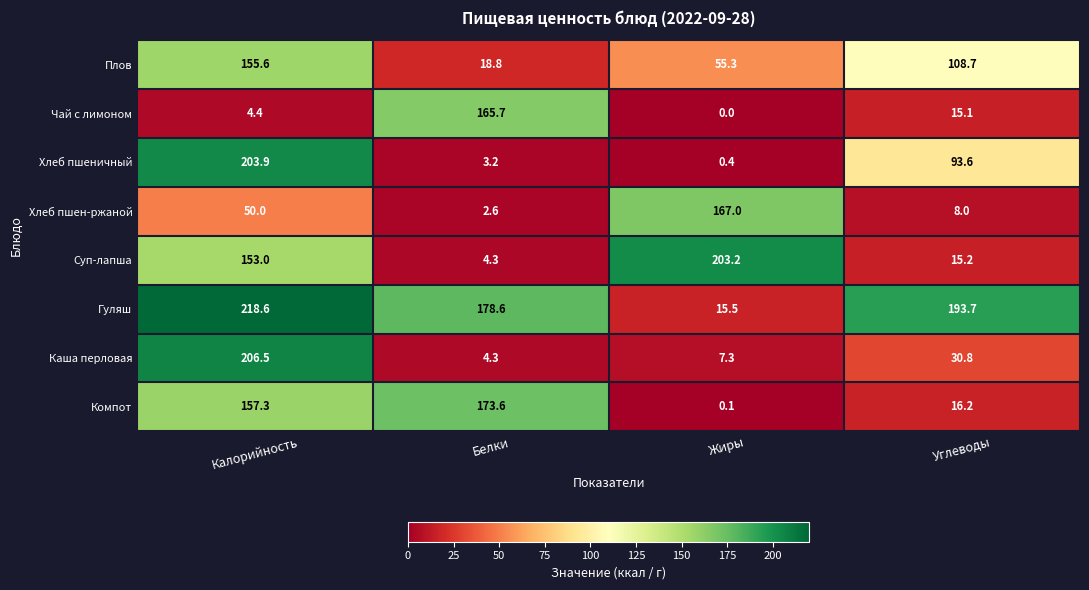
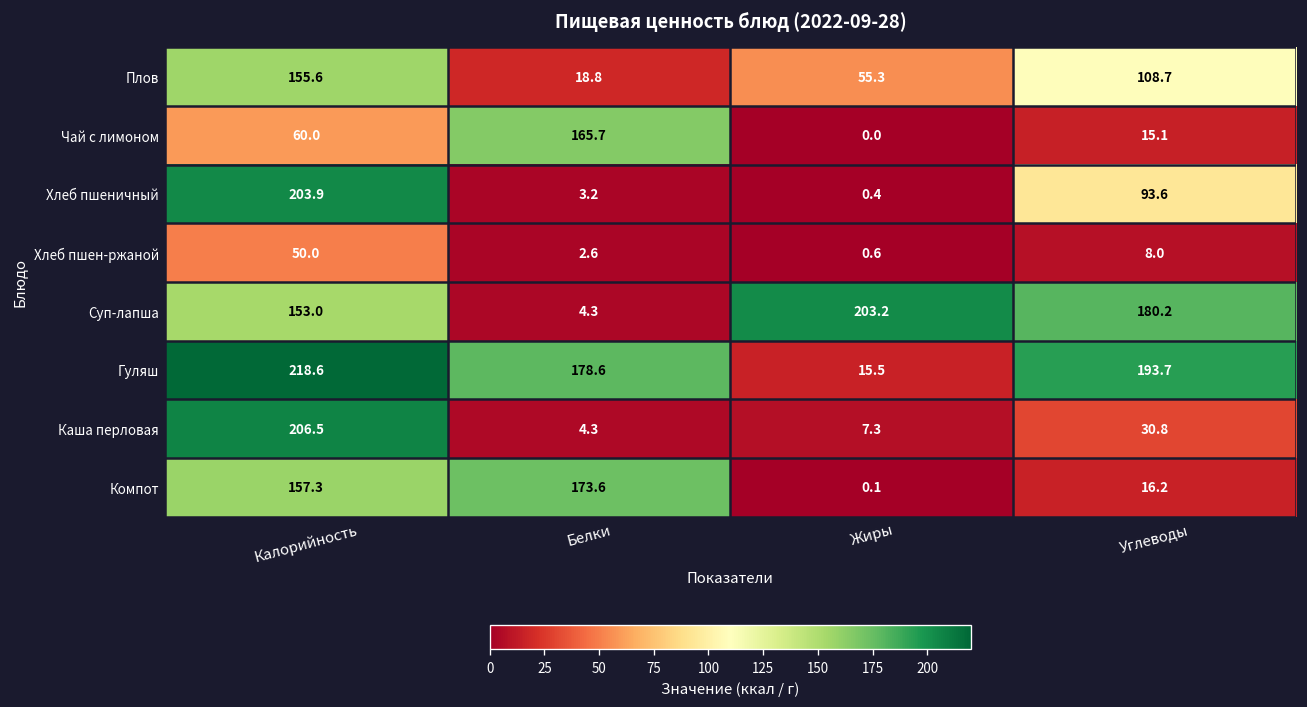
Чай с лимоном, Калорийность: 4.4 -> 60.0
Хлеб пшен-ржаной, Жиры: 167.0 -> 0.6
Суп-лапша, Углеводы: 15.2 -> 180.2
